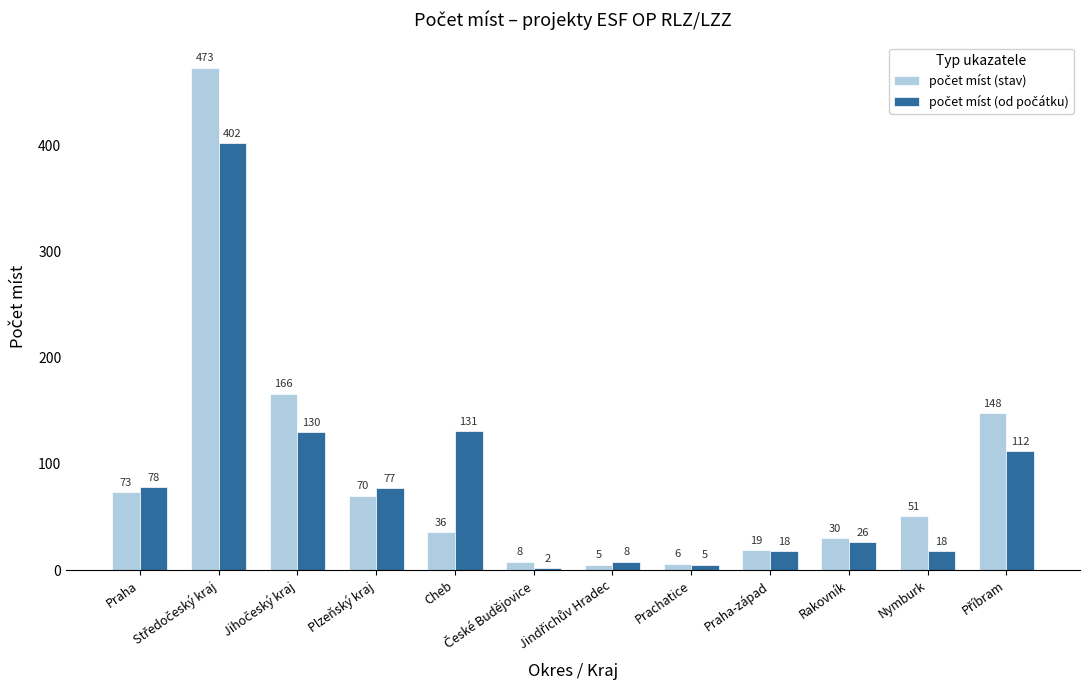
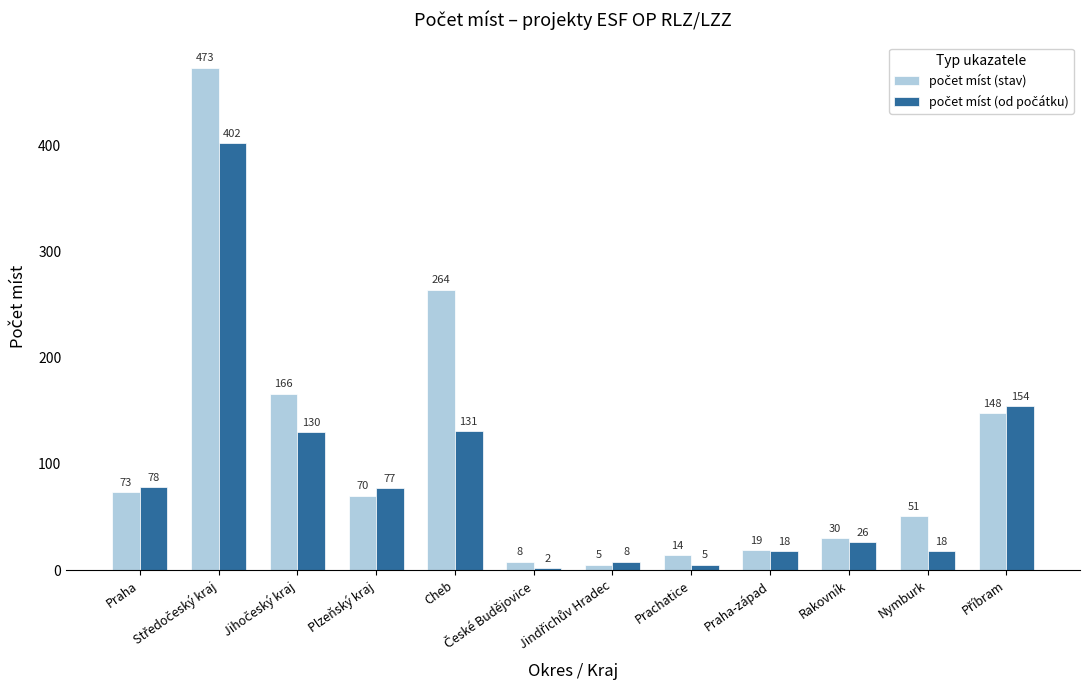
počet míst (stav), Cheb: 36 -> 264
počet míst (stav), Prachatice: 6 -> 14
počet míst (od počátku), Příbram: 112 -> 154
